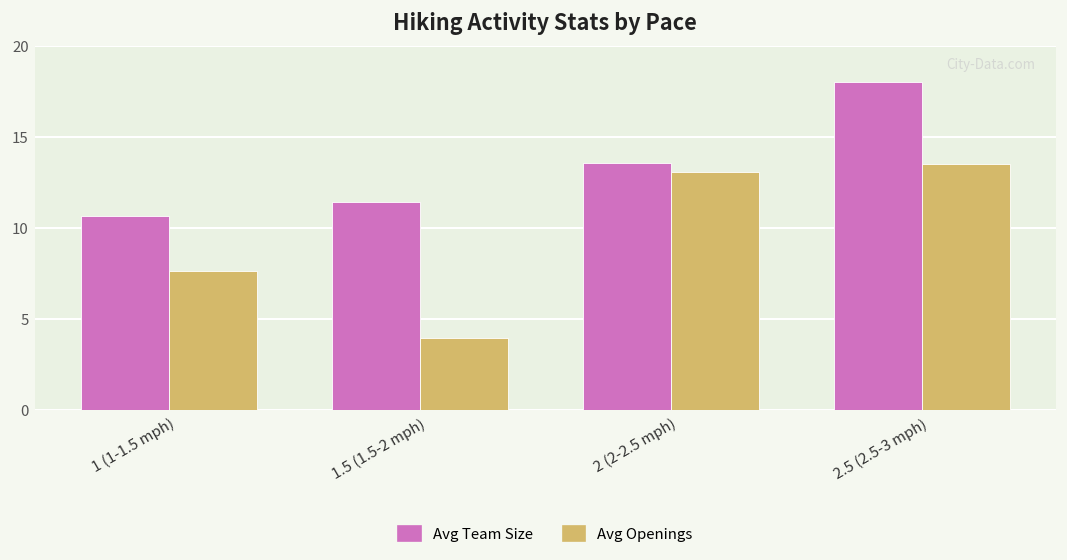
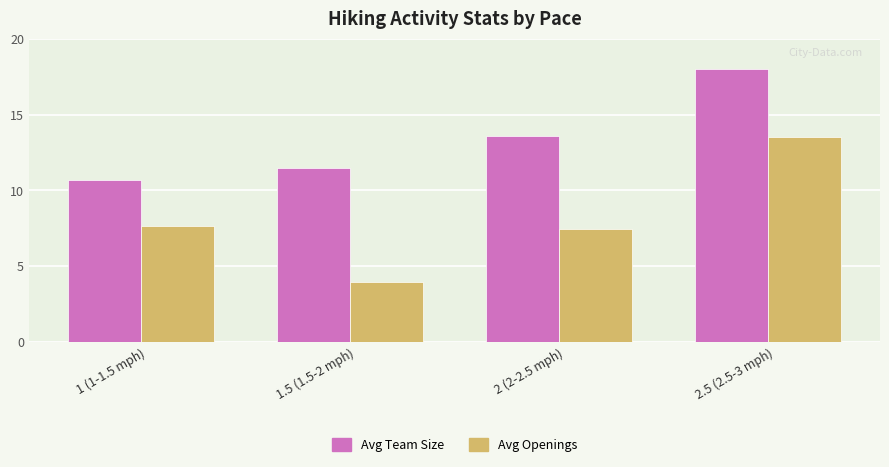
Avg Openings, 2 (2-2.5 mph): 13.1 -> 7.4
